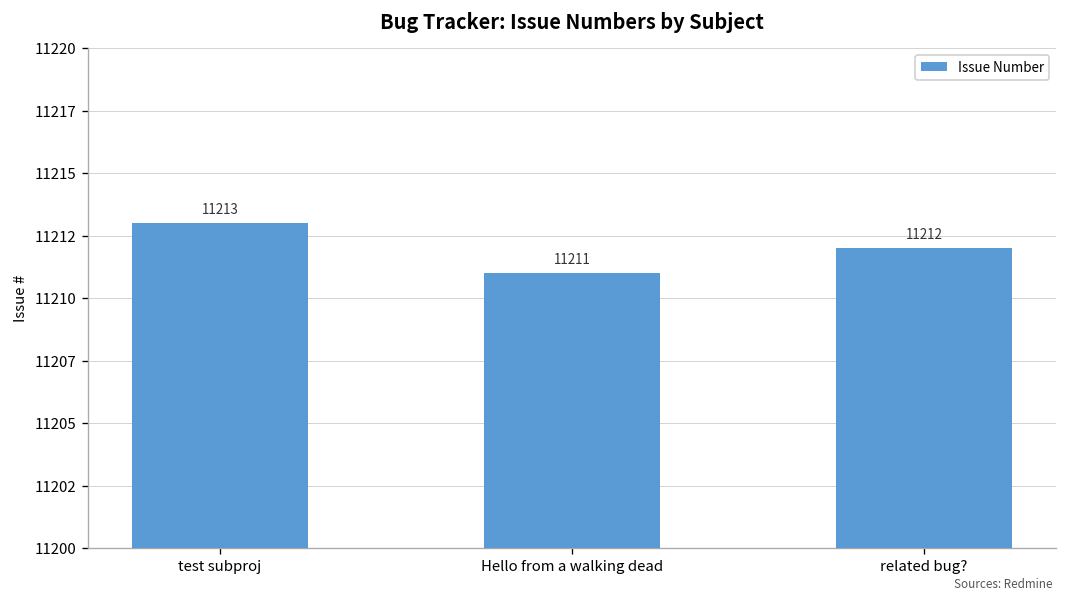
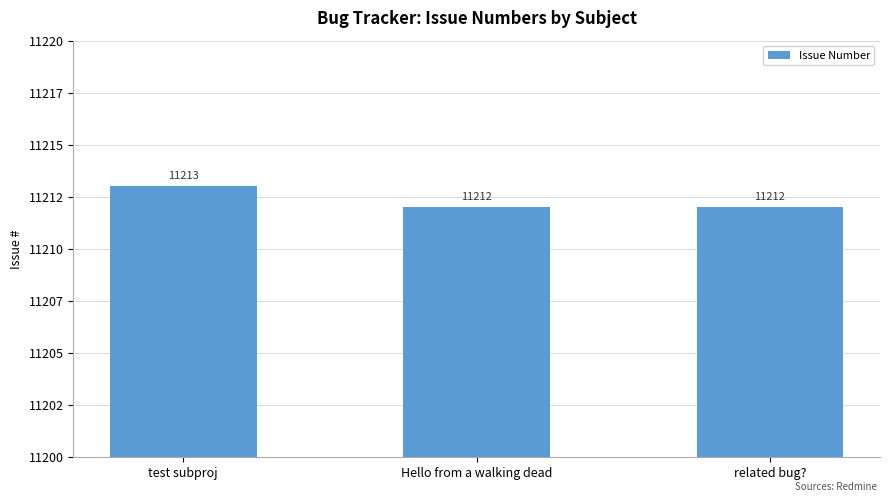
Hello from a walking dead: 11211 -> 11212
